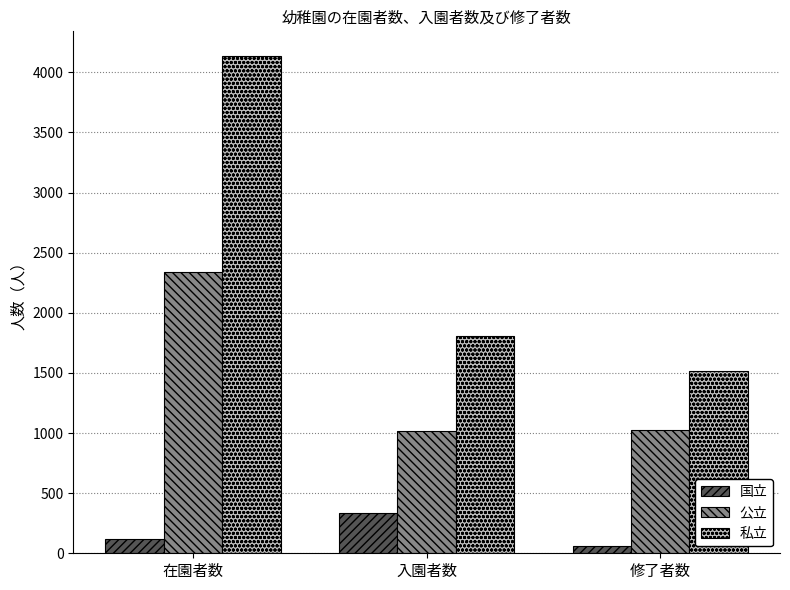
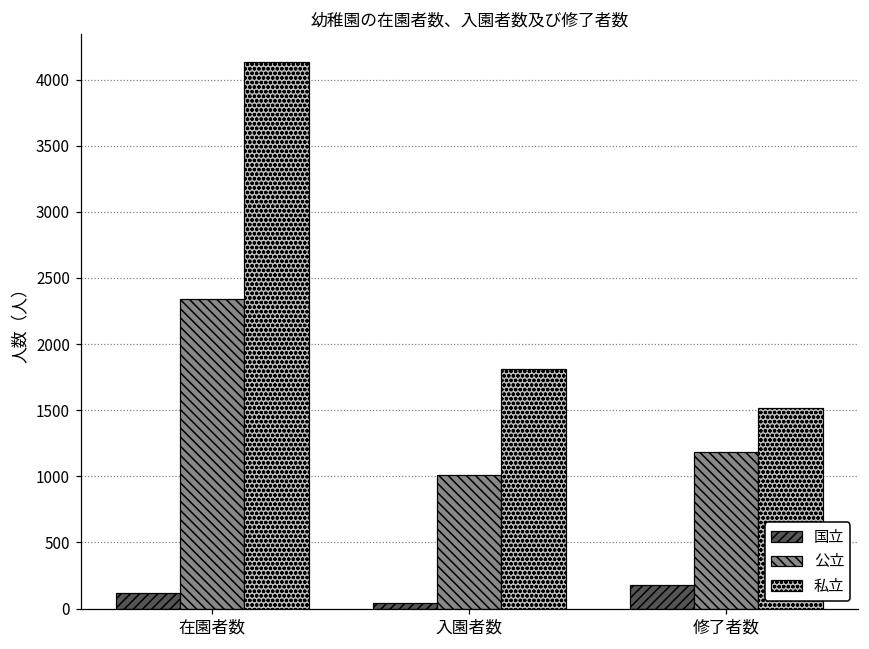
国立, 入園者数: 340 -> 40
国立, 修了者数: 60 -> 180
公立, 修了者数: 1030 -> 1180
